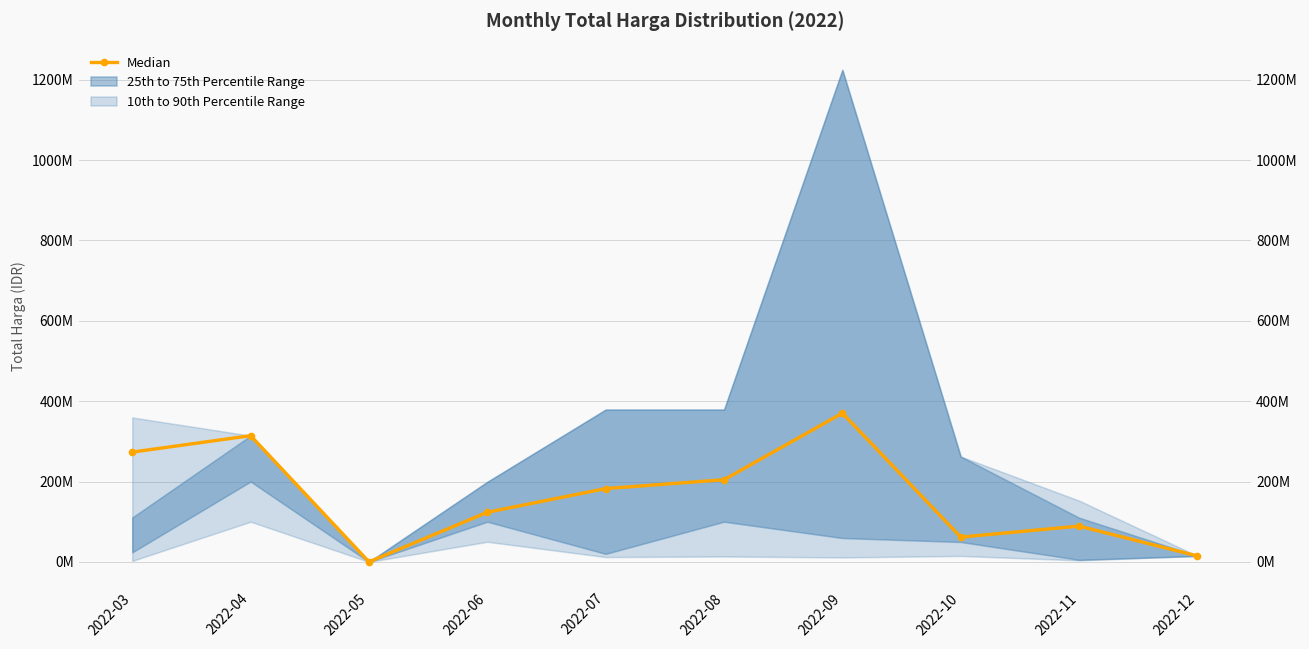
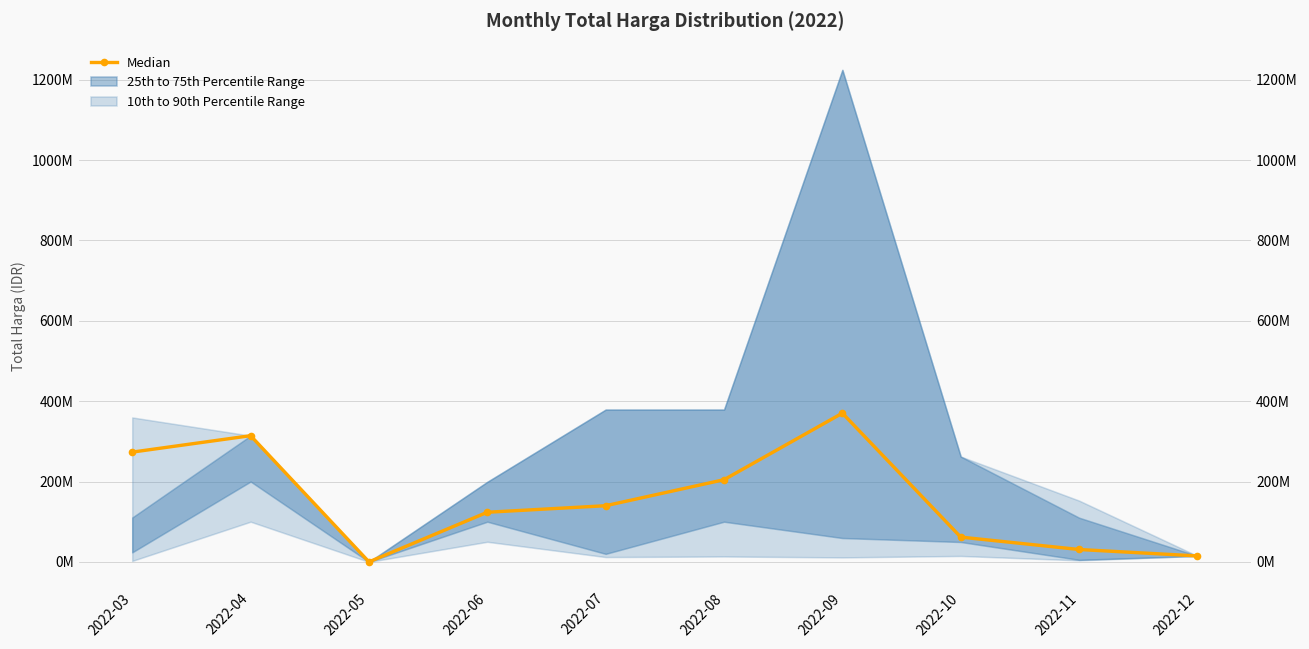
Median, 2022-07: 180000000 -> 140000000
Median, 2022-11: 90000000 -> 30000000
